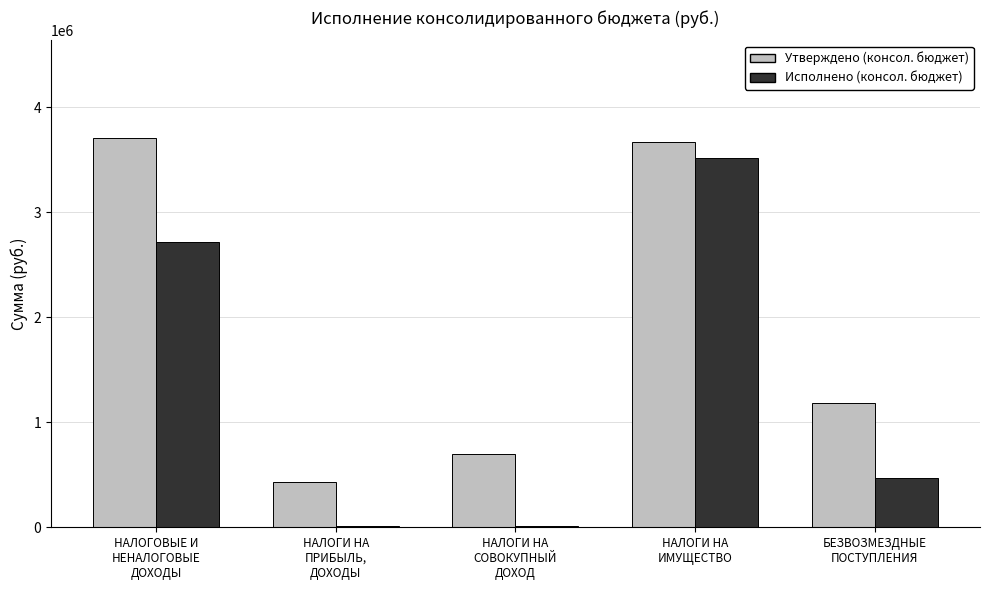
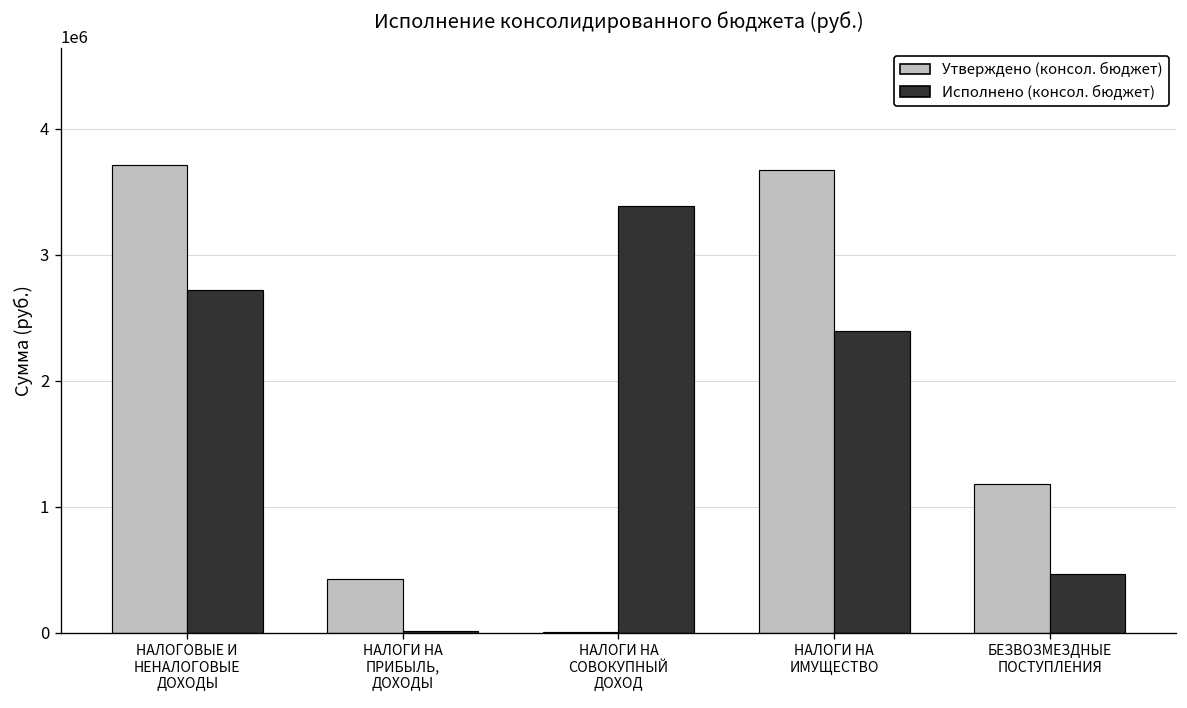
Утверждено (консол. бюджет), НАЛОГИ НА СОВОКУПНЫЙ ДОХОД: 700000 -> 10000
Исполнено (консол. бюджет), НАЛОГИ НА СОВОКУПНЫЙ ДОХОД: 10000 -> 3380000
Исполнено (консол. бюджет), НАЛОГИ НА ИМУЩЕСТВО: 3520000 -> 2390000
